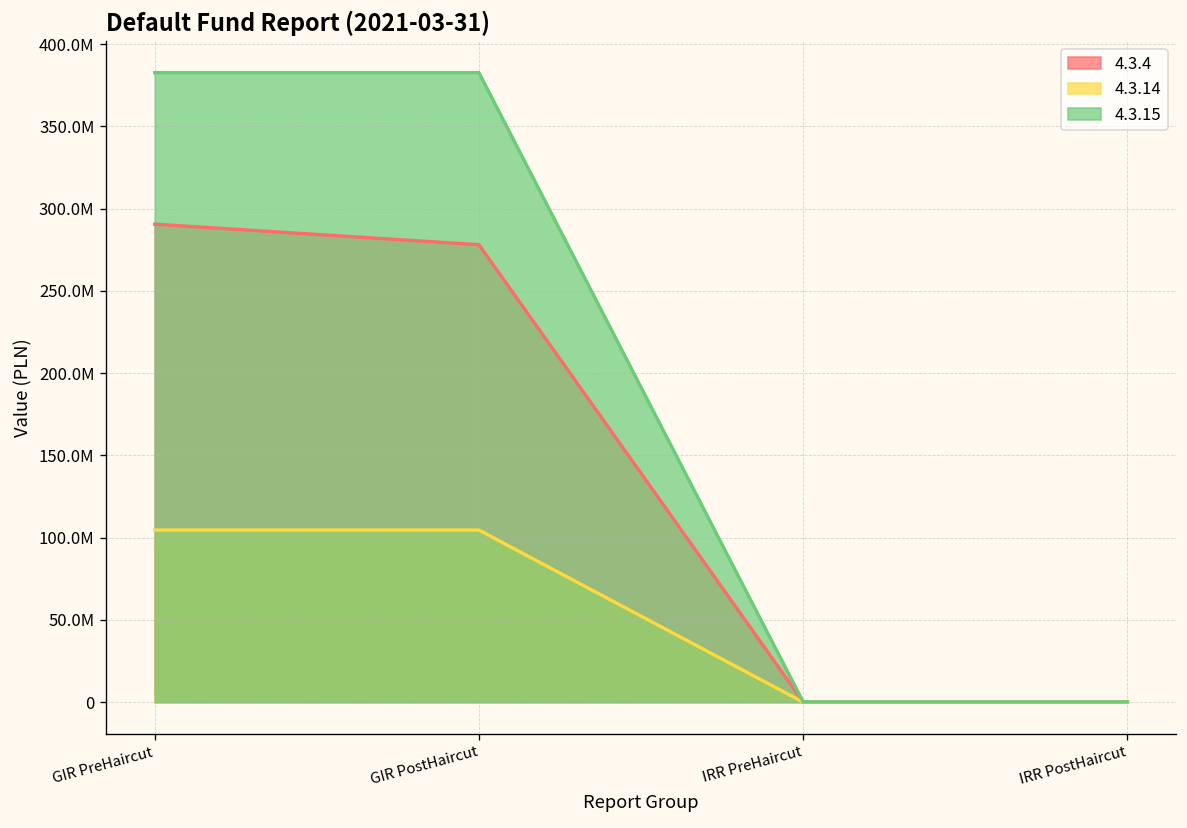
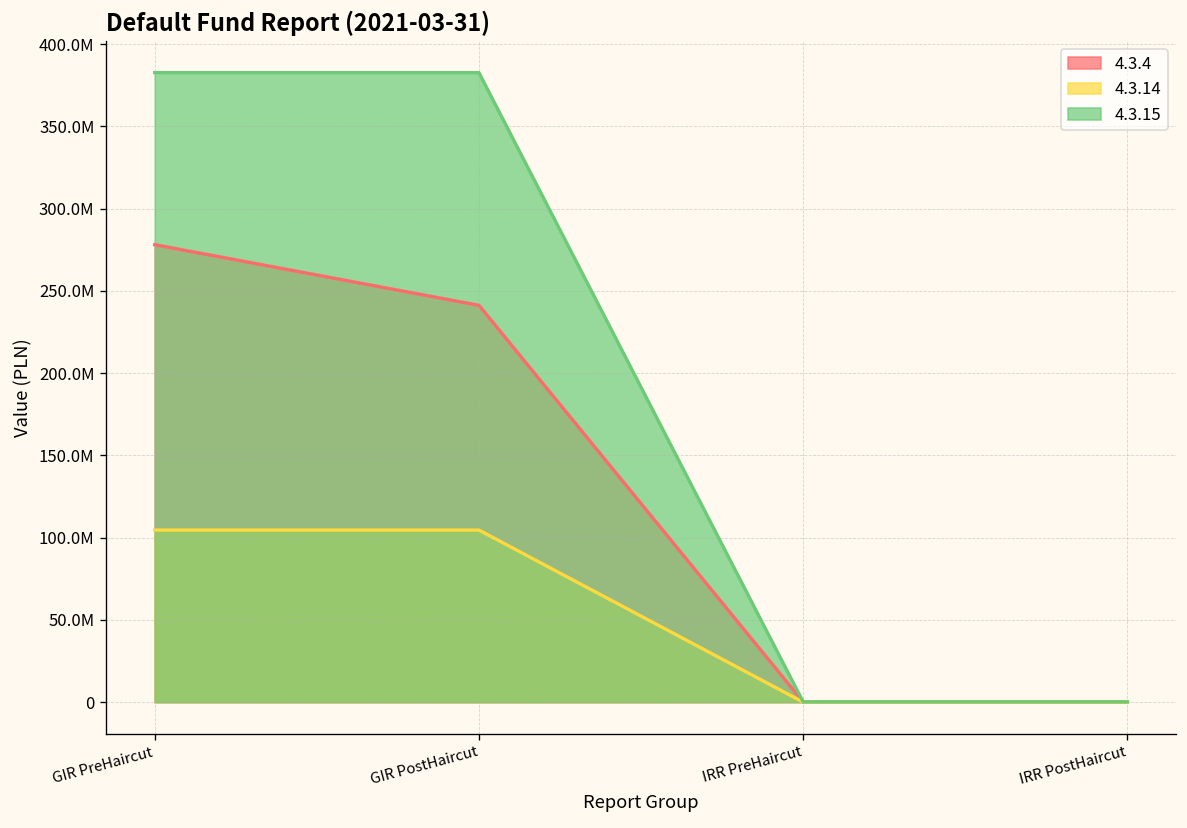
4.3.4, GIR PreHaircut: 291000000 -> 278000000
4.3.4, GIR PostHaircut: 278000000 -> 241000000
